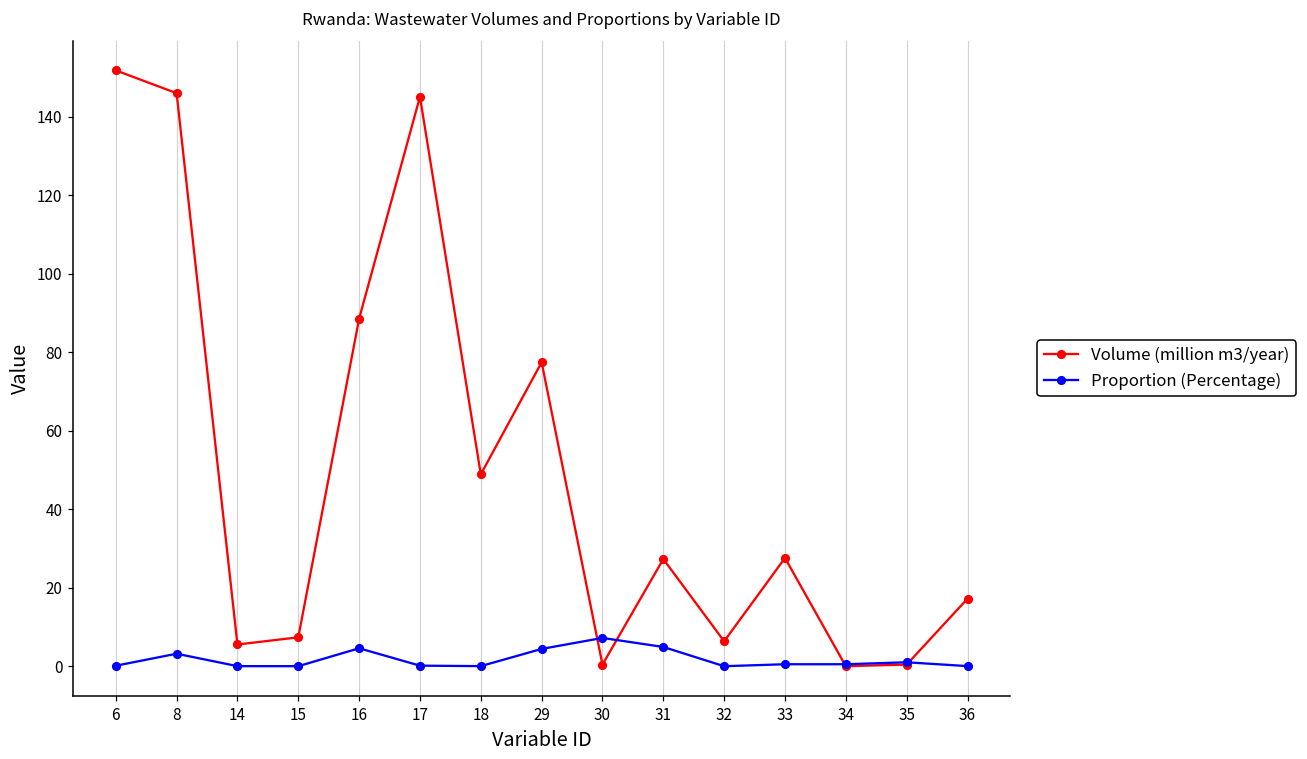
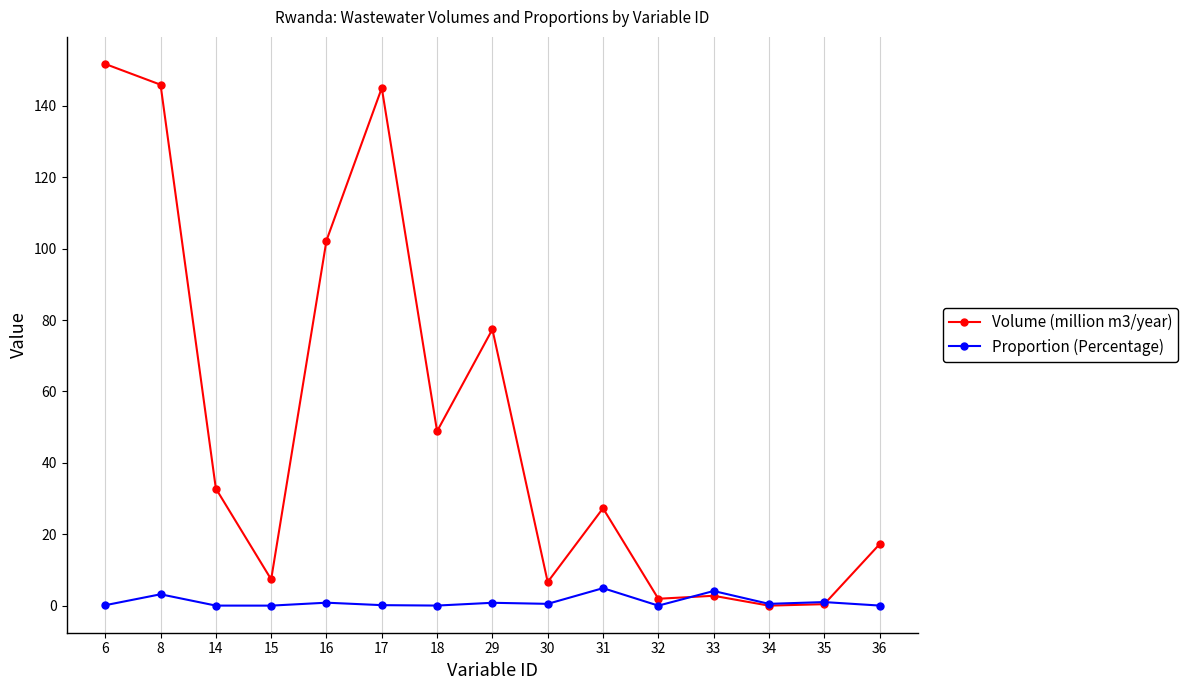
Volume (million m3/year), 14: 6 -> 33
Volume (million m3/year), 16: 89 -> 102
Proportion (Percentage), 16: 5 -> 1
Proportion (Percentage), 29: 4 -> 1
Volume (million m3/year), 30: 0 -> 7
Proportion (Percentage), 30: 7 -> 1
Volume (million m3/year), 32: 6 -> 2
Volume (million m3/year), 33: 28 -> 3
Proportion (Percentage), 33: 1 -> 4
